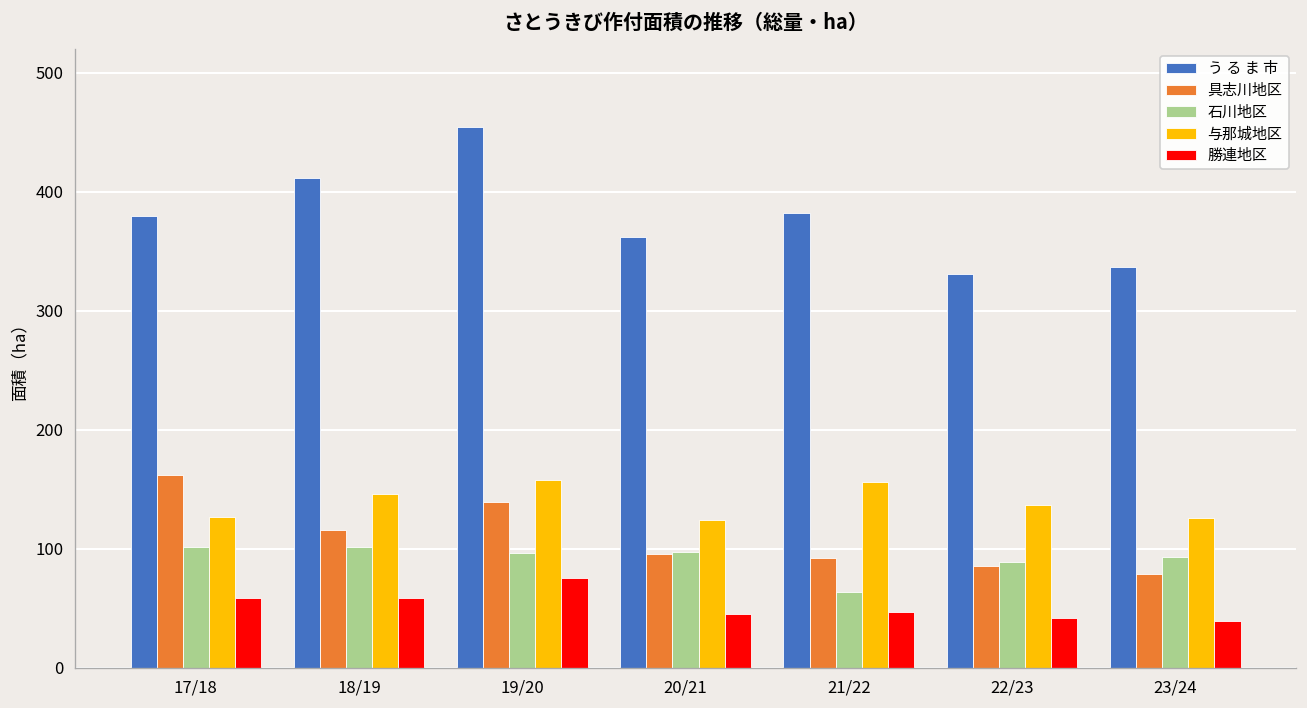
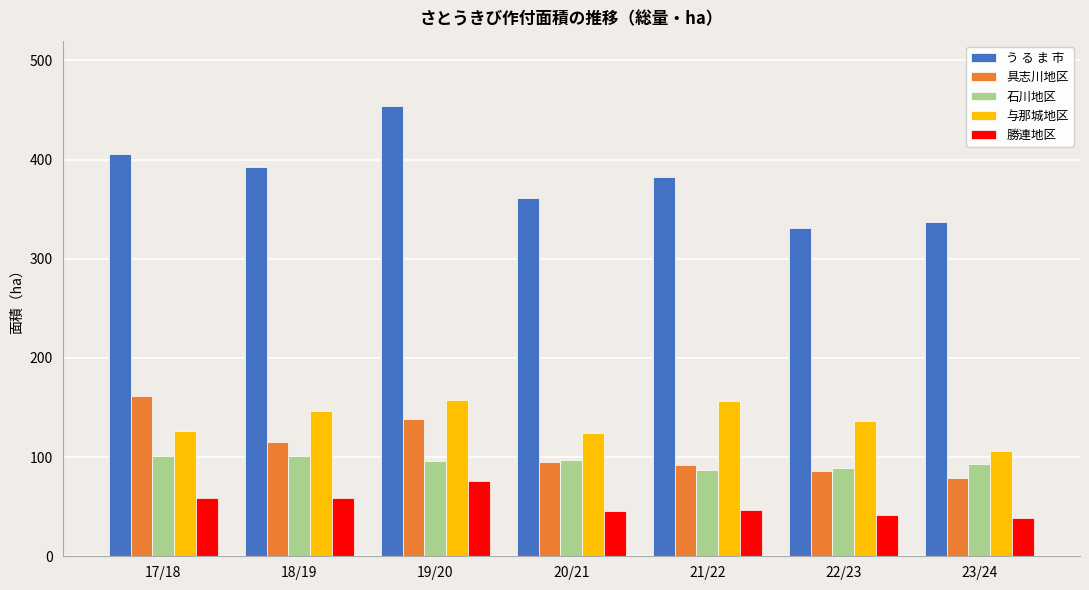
う る ま 市, 17/18: 380 -> 410
う る ま 市, 18/19: 410 -> 390
石川地区, 21/22: 60 -> 90
与那城地区, 23/24: 130 -> 110
